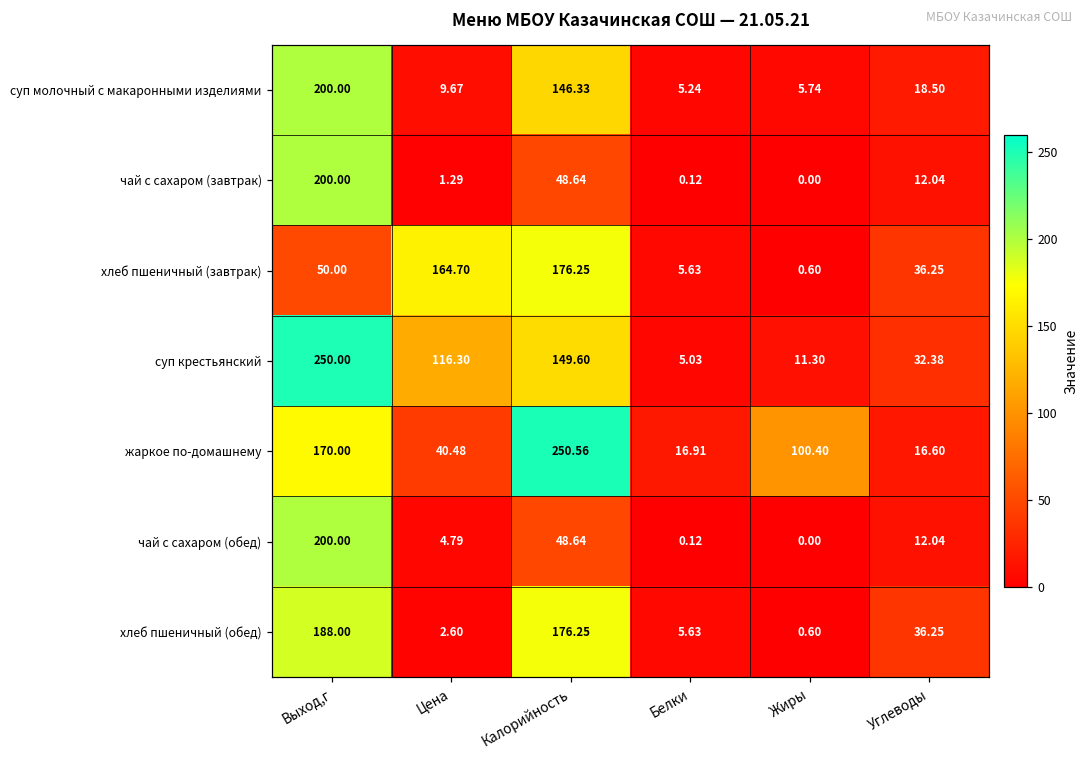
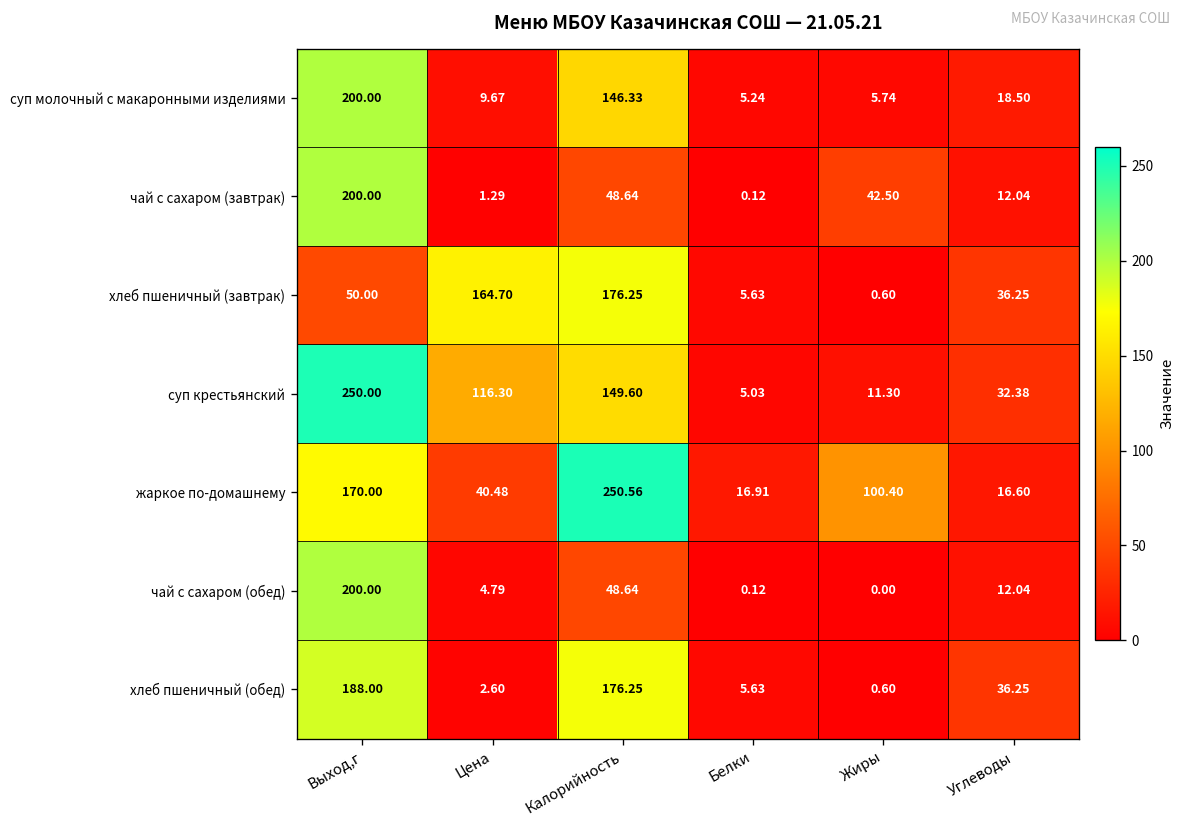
чай с сахаром (завтрак), Жиры: 0.00 -> 42.50
